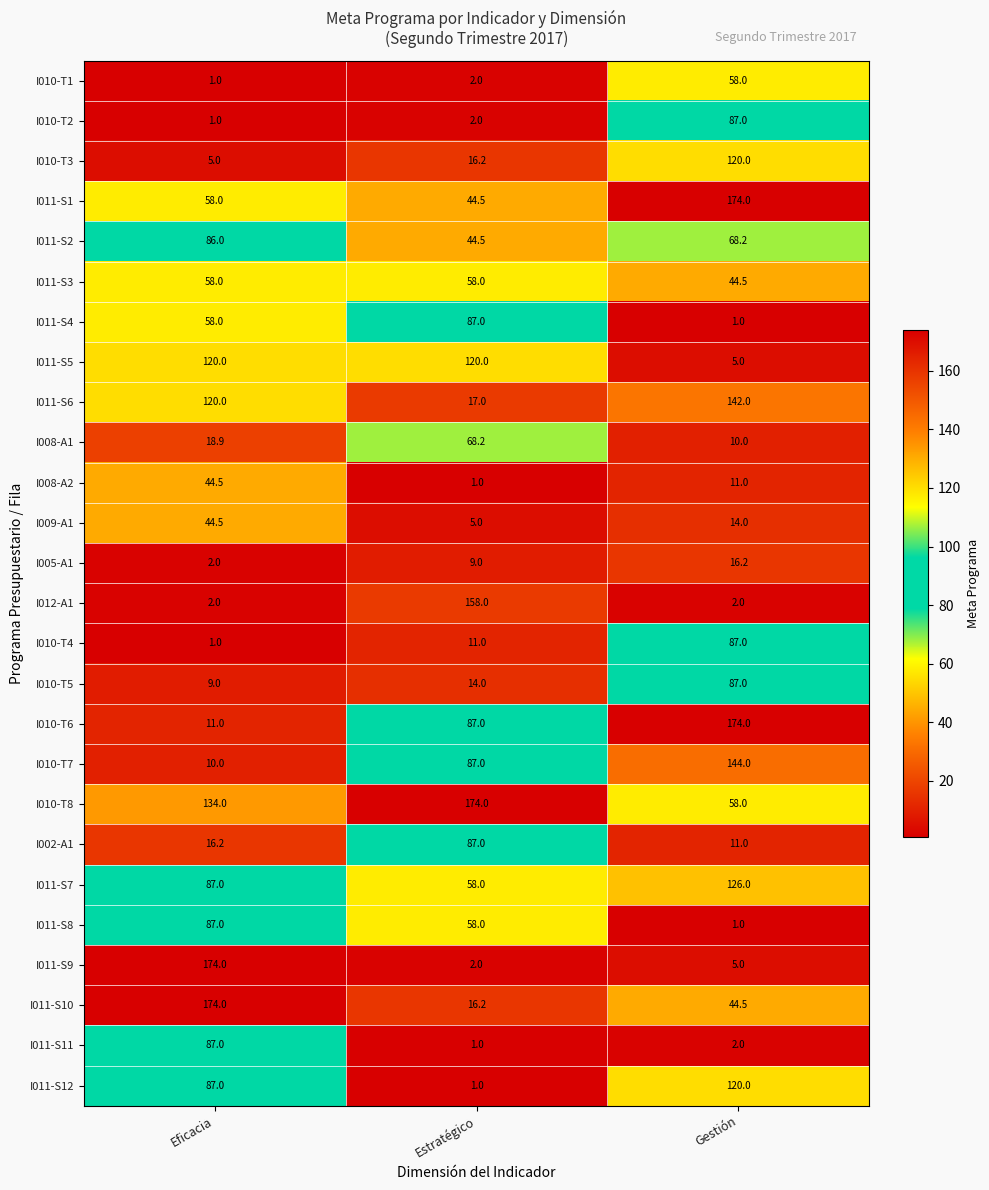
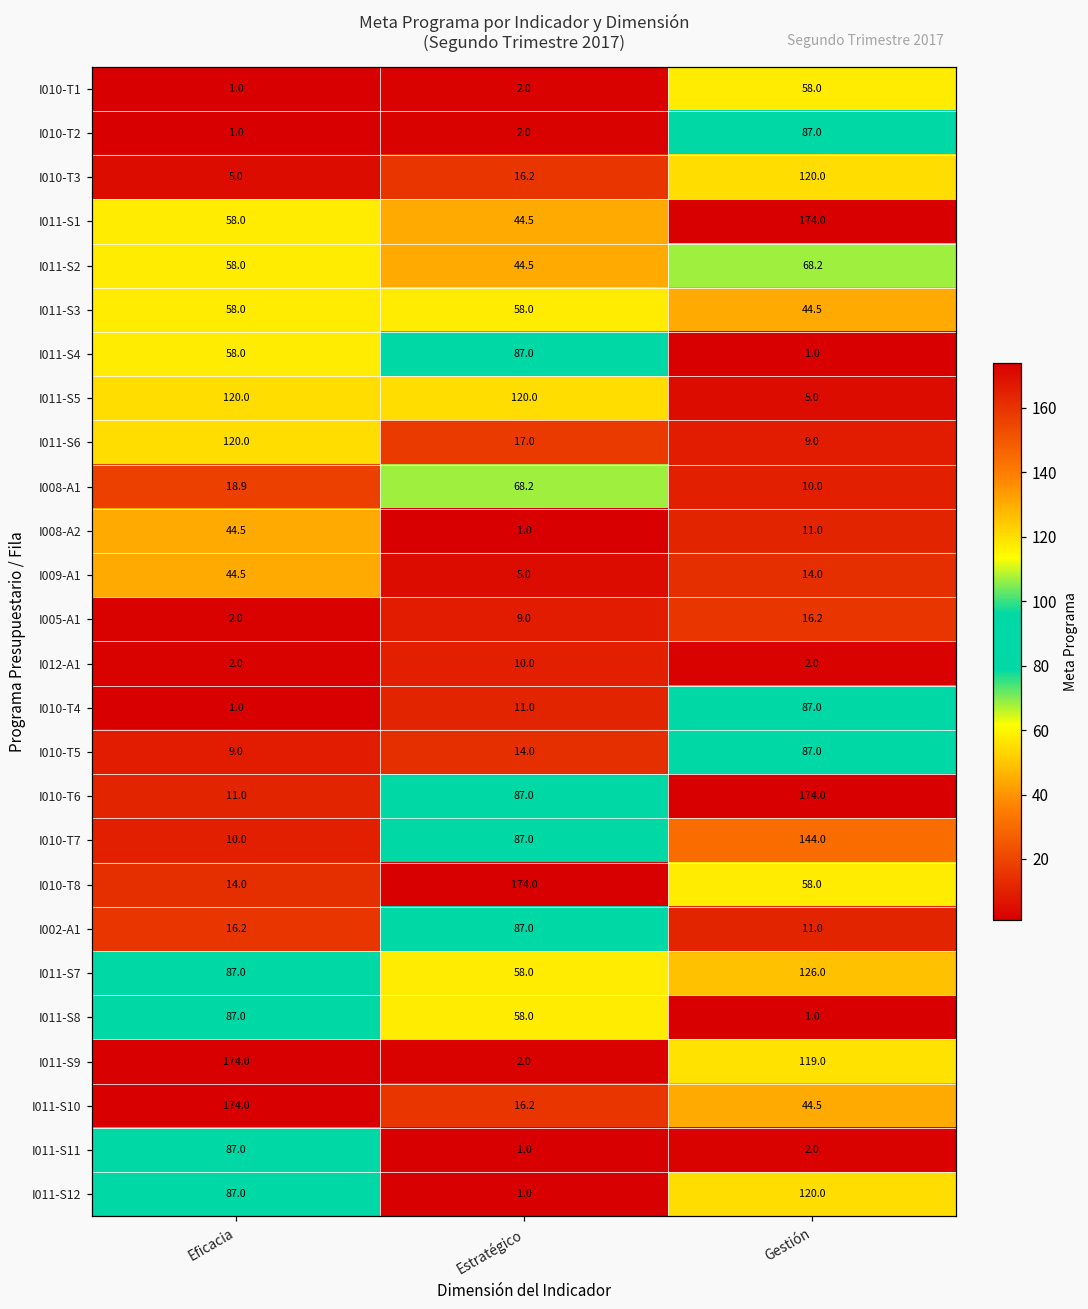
I011-S2, Eficacia: 86.0 -> 58.0
I011-S6, Gestión: 142.0 -> 9.0
I012-A1, Estratégico: 158.0 -> 10.0
I010-T8, Eficacia: 134.0 -> 14.0
I011-S9, Gestión: 5.0 -> 119.0
